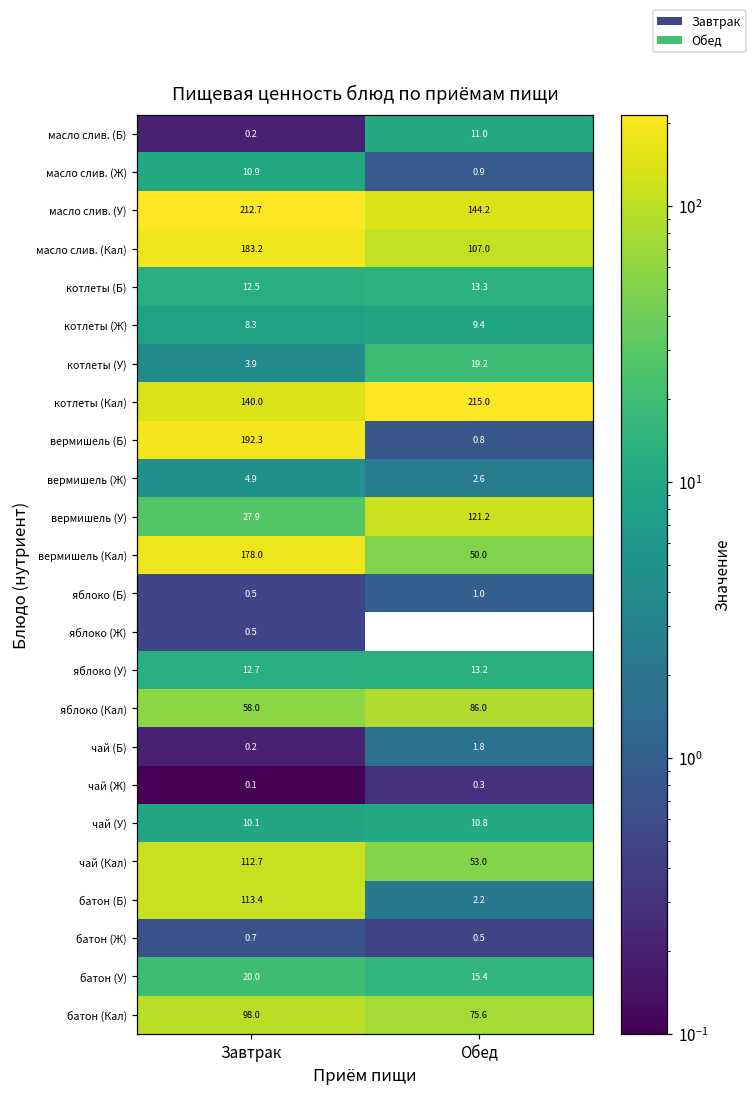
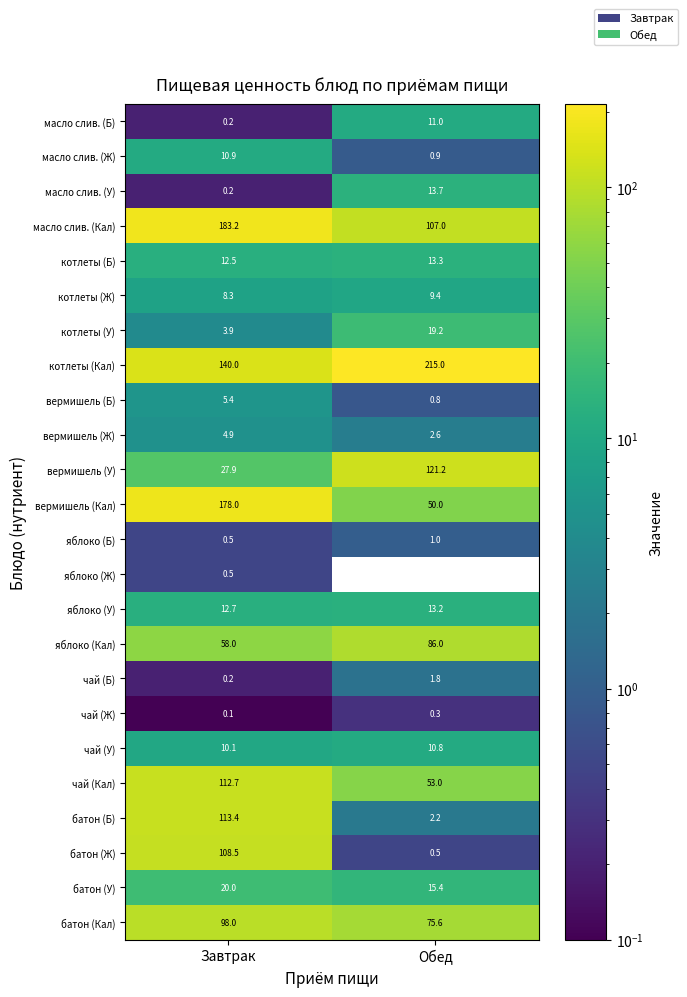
масло слив. (У), Завтрак: 212.7 -> 0.2
масло слив. (У), Обед: 144.2 -> 13.7
вермишель (Б), Завтрак: 192.3 -> 5.4
батон (Ж), Завтрак: 0.7 -> 108.5
